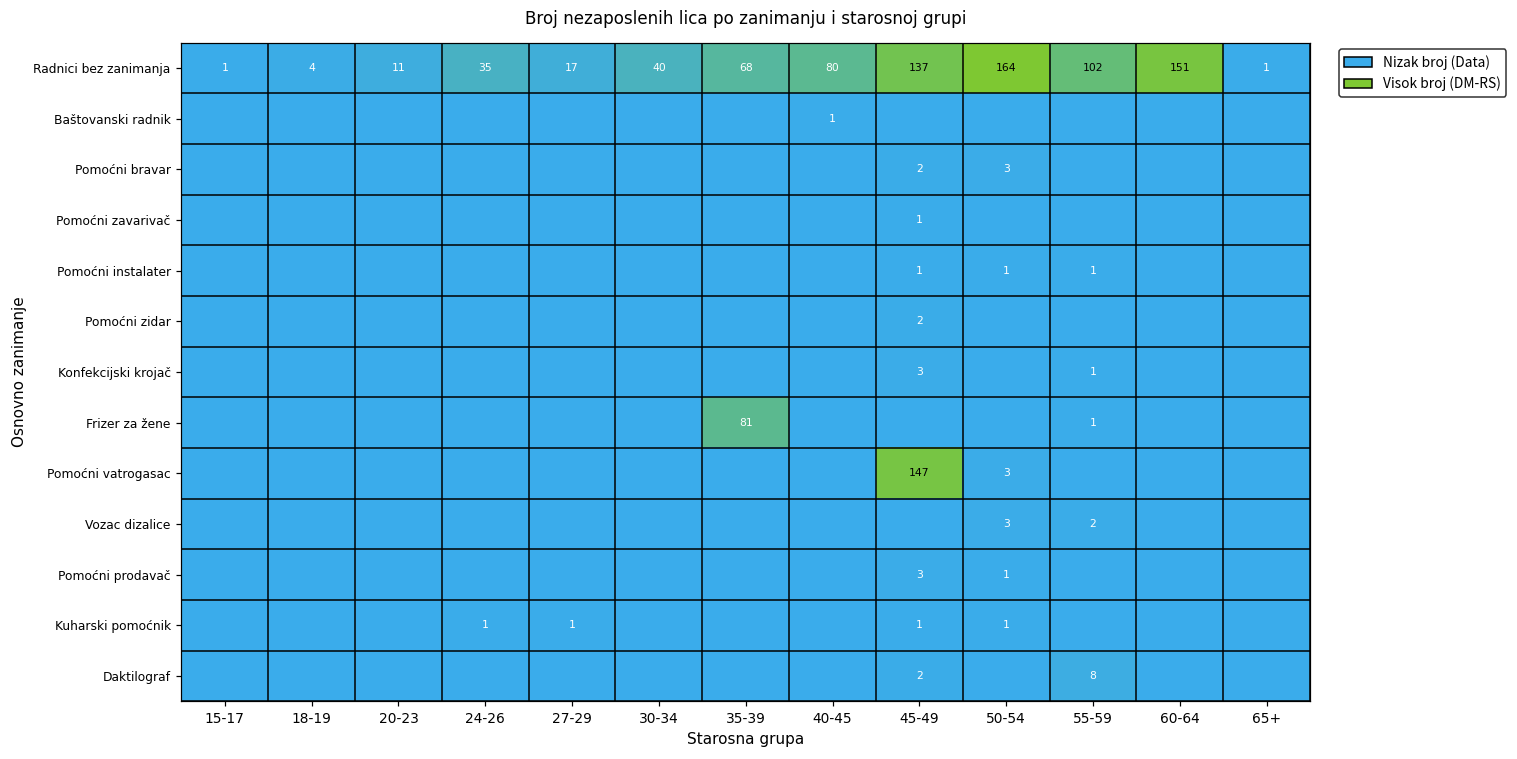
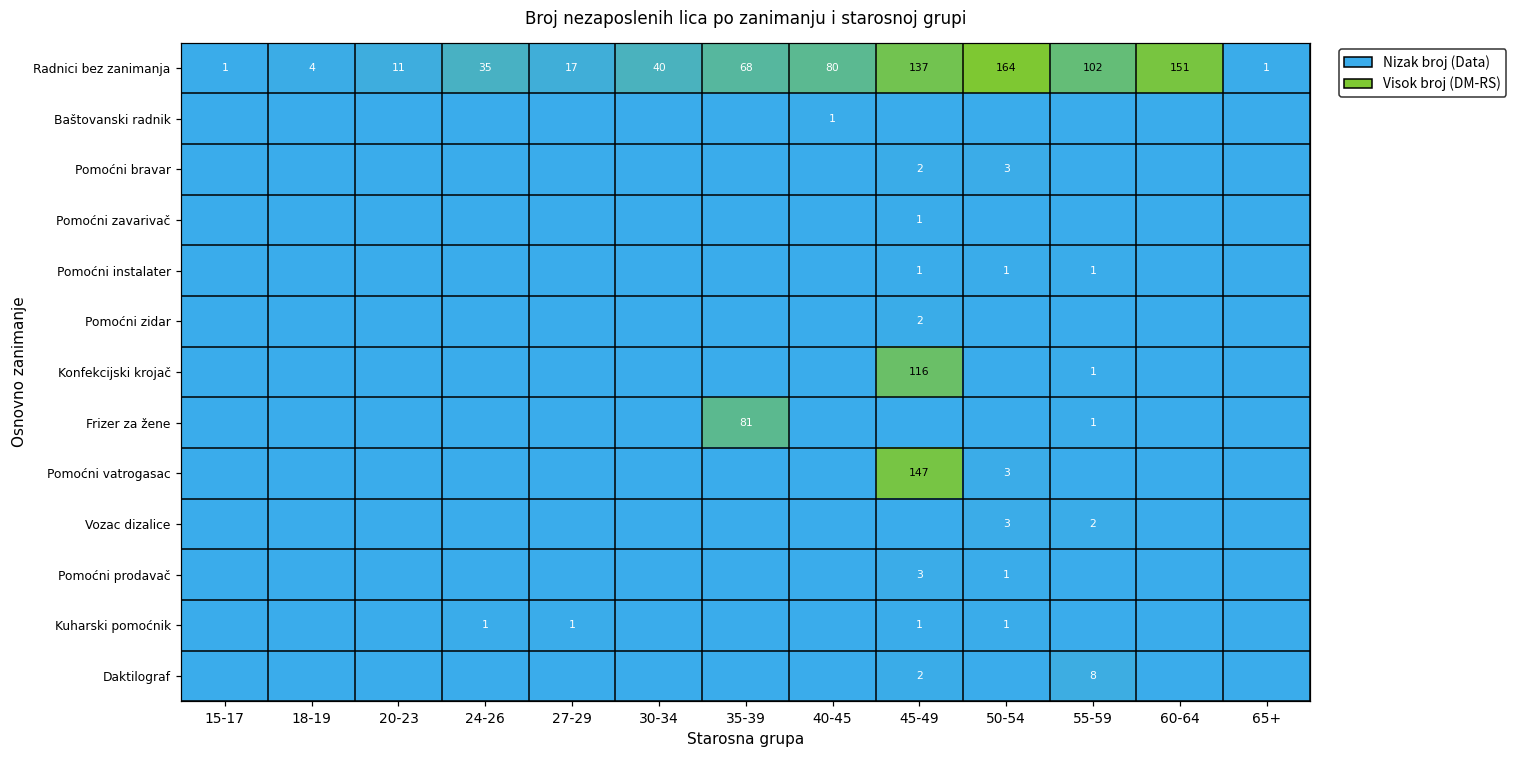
Konfekcijski krojač, 45-49: 3 -> 116
